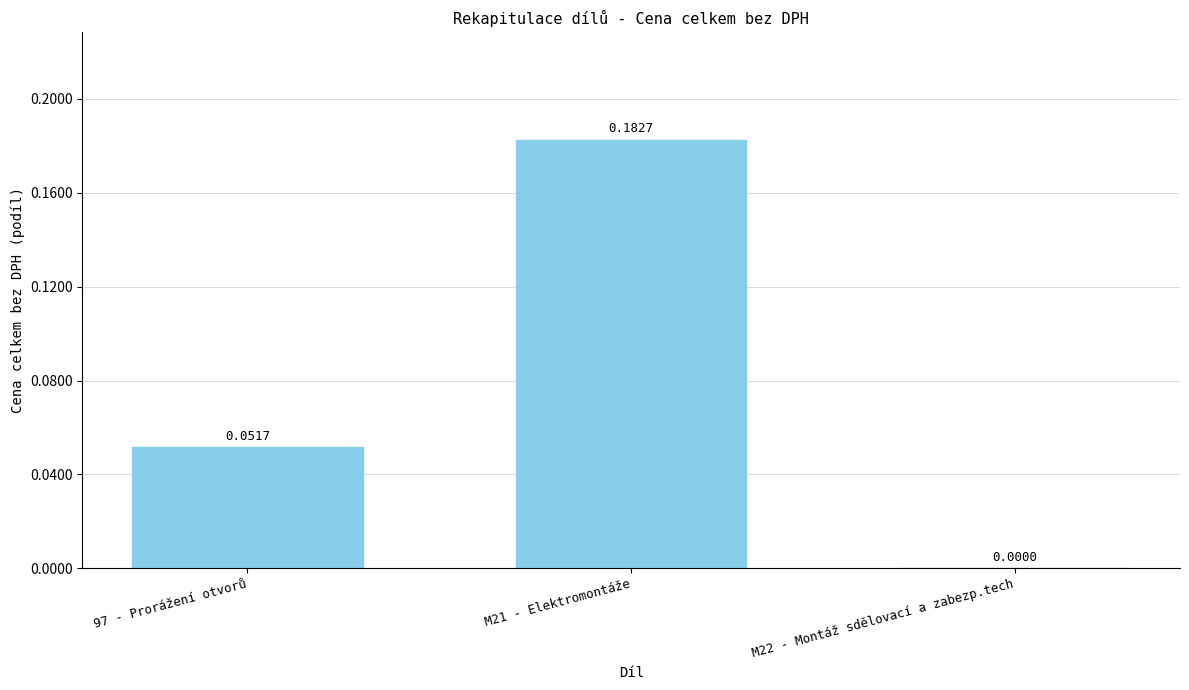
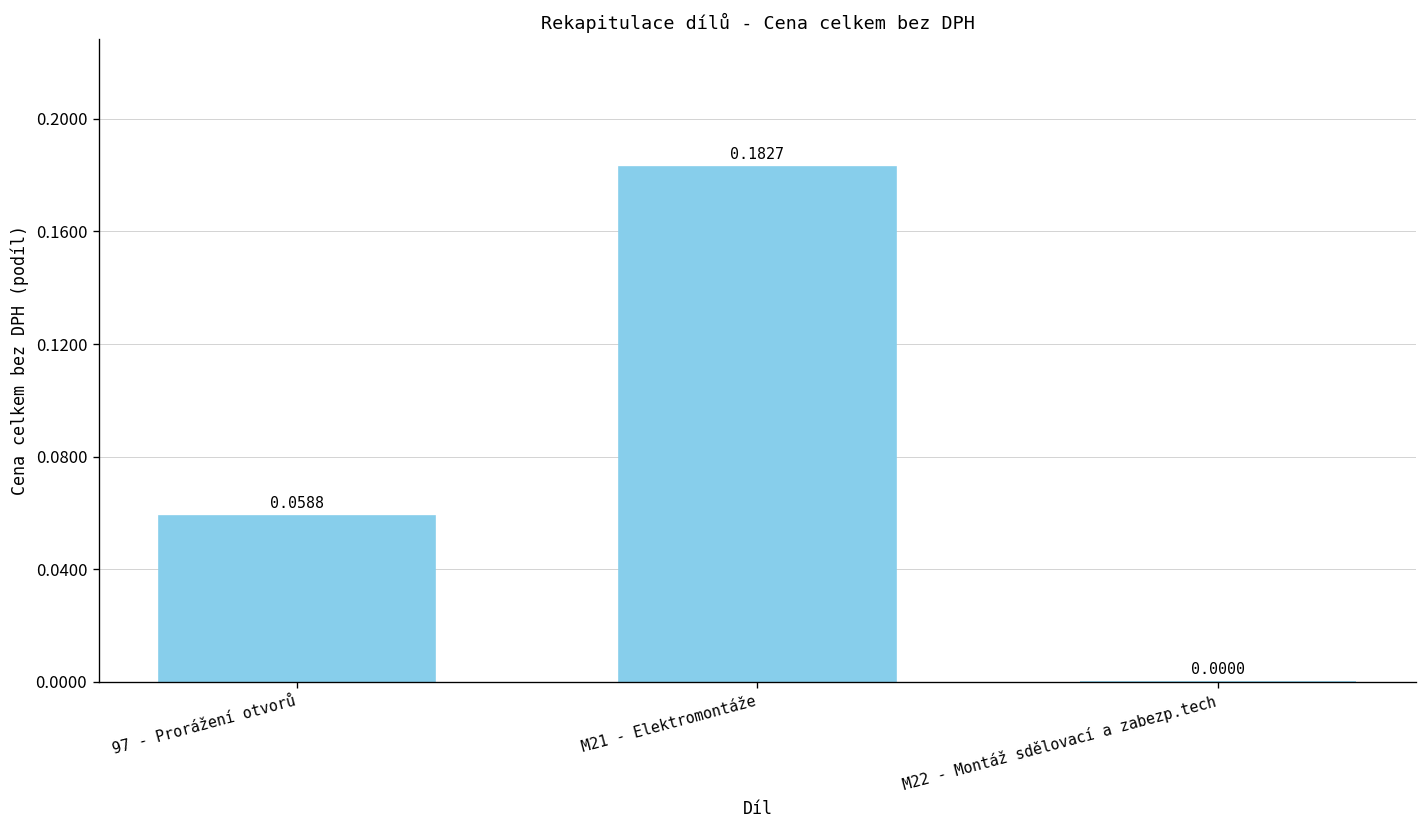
97 - Prorážení otvorů: 0.0517 -> 0.0588
